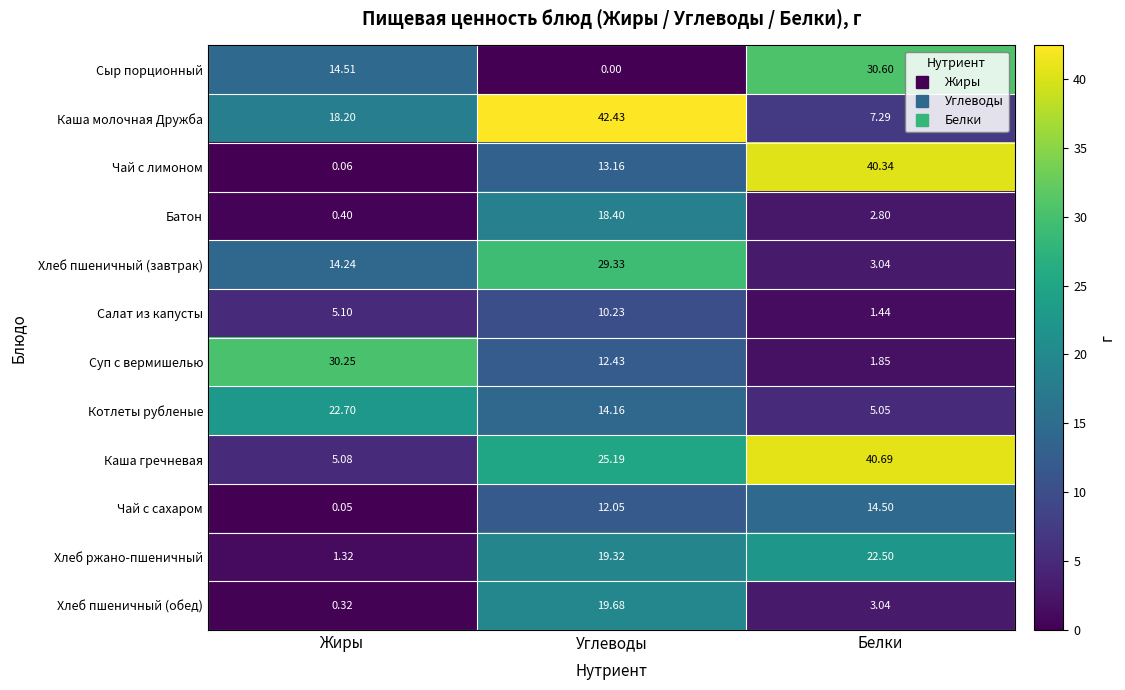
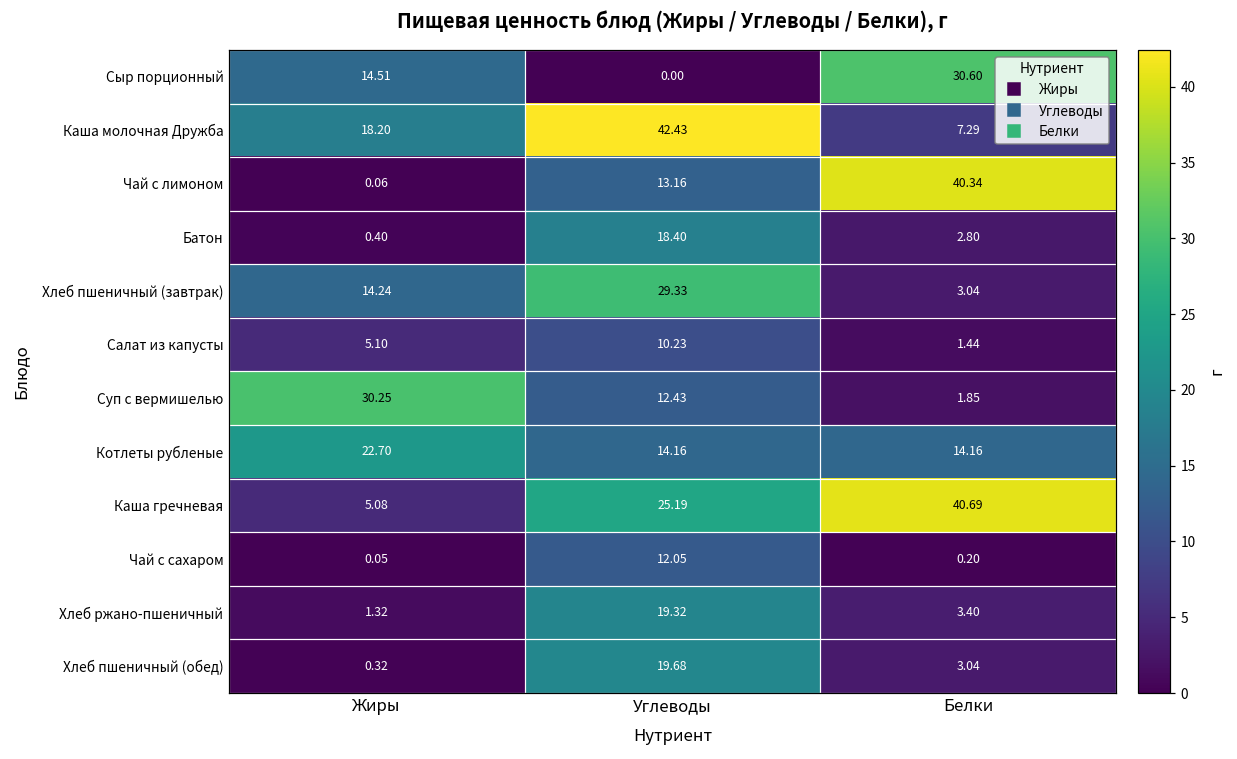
Котлеты рубленые, Белки: 5.05 -> 14.16
Чай с сахаром, Белки: 14.50 -> 0.20
Хлеб ржано-пшеничный, Белки: 22.50 -> 3.40
